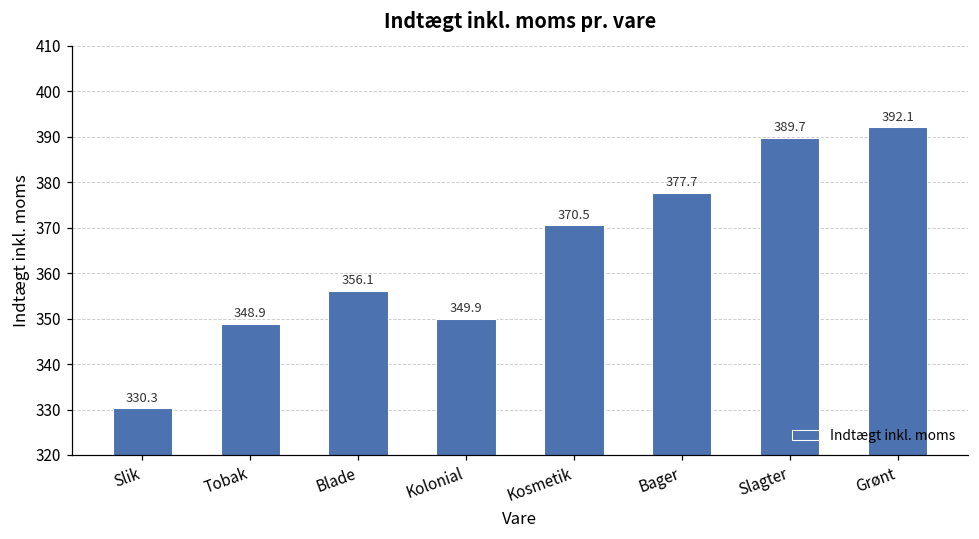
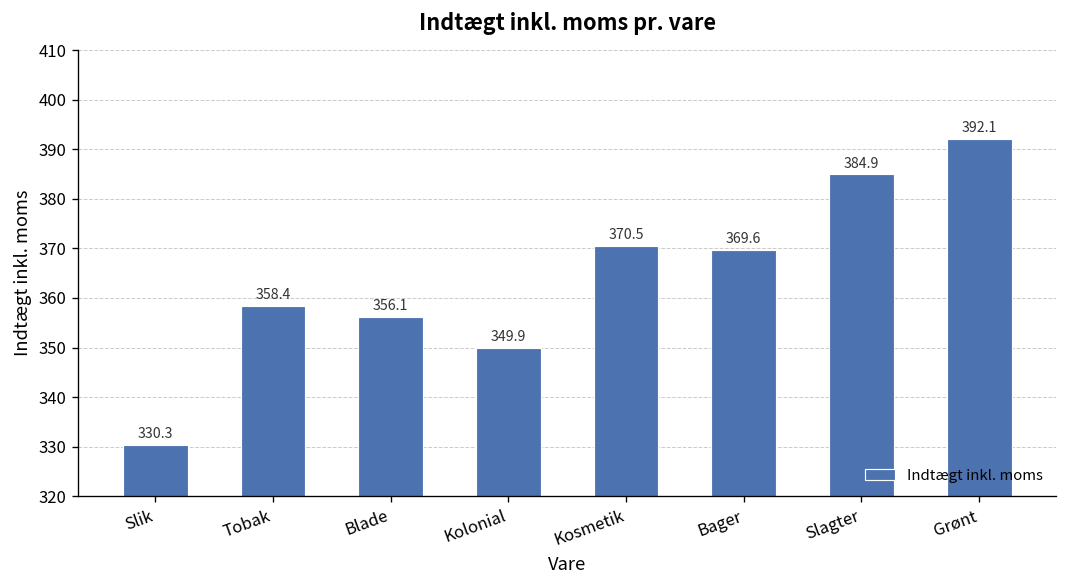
Tobak: 348.9 -> 358.4
Bager: 377.7 -> 369.6
Slagter: 389.7 -> 384.9
